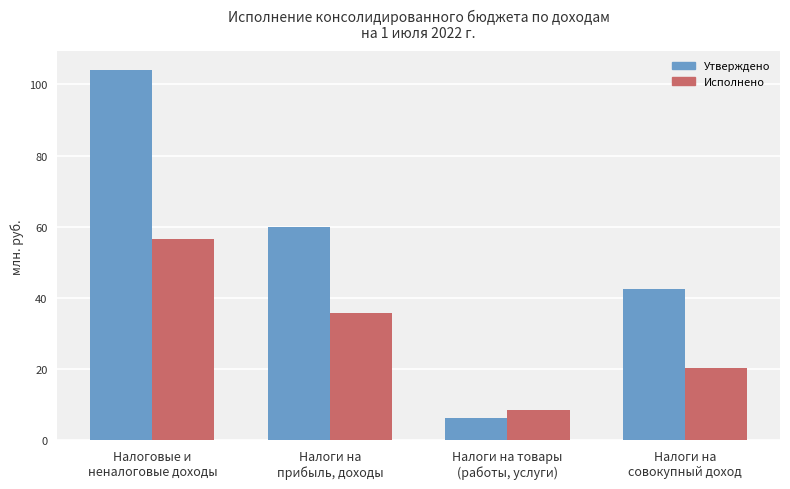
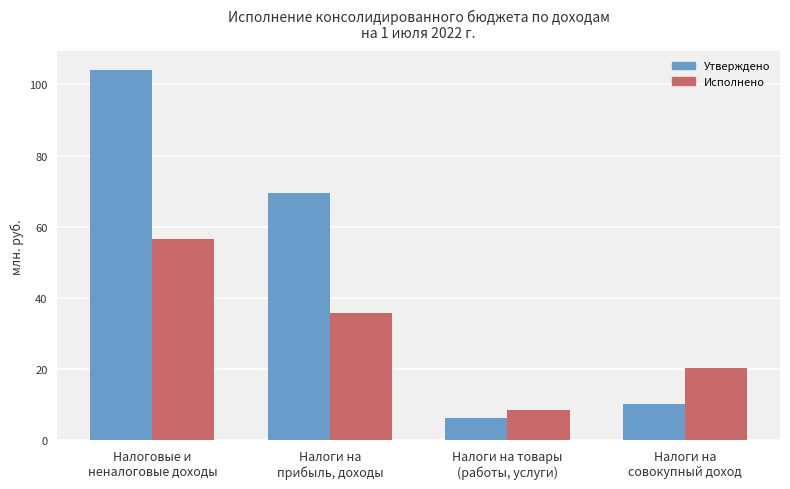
Утверждено, Налоги на прибыль, доходы: 60 -> 69
Утверждено, Налоги на совокупный доход: 42 -> 10
